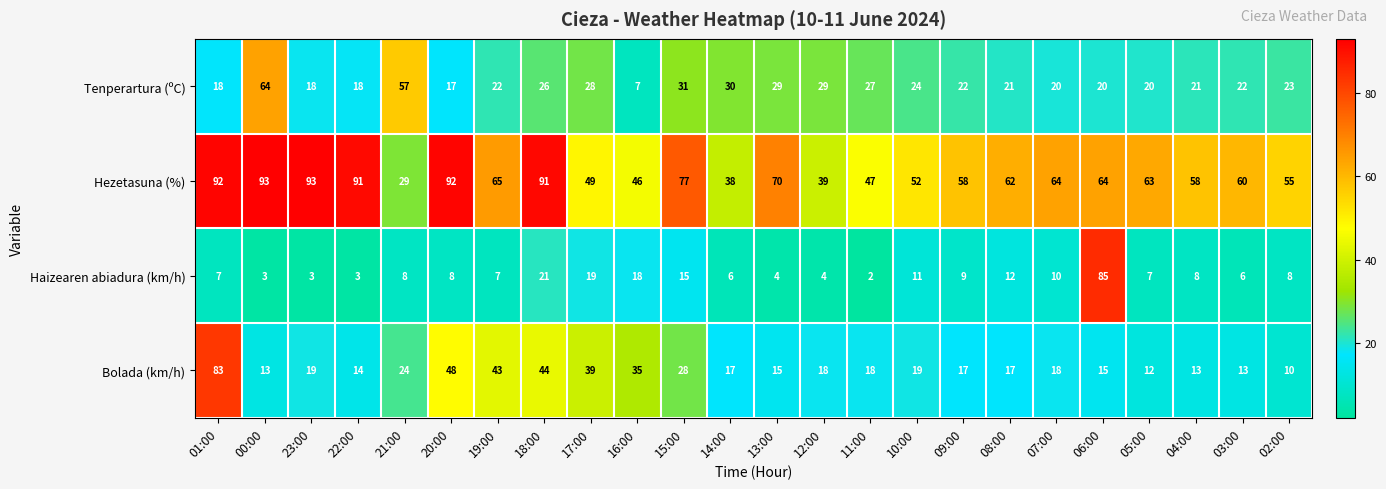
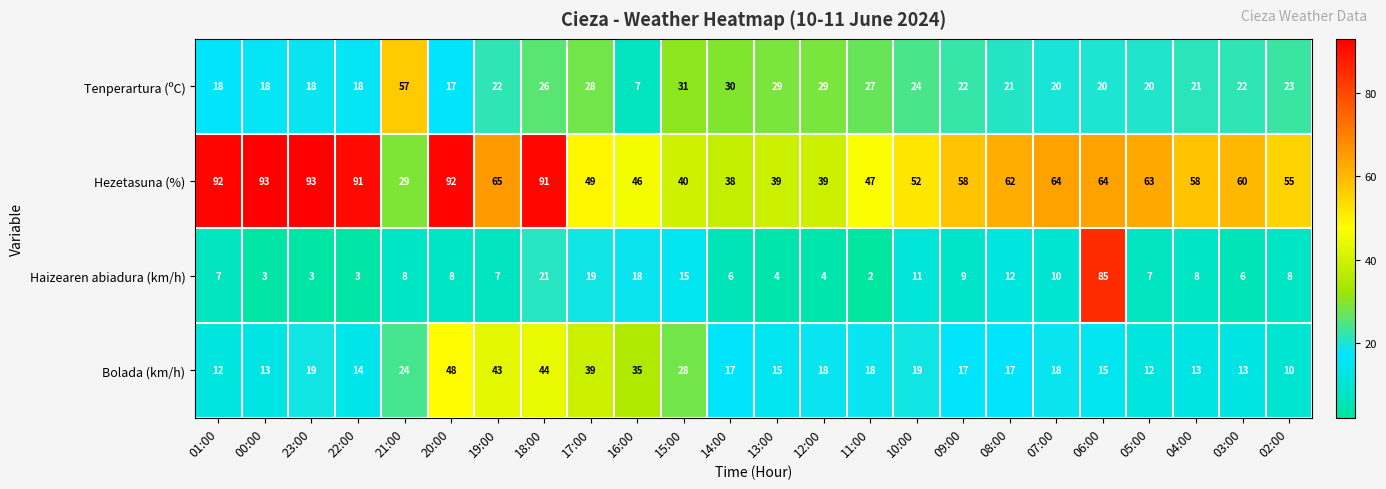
Tenperartura (ºC), 00:00: 64 -> 18
Hezetasuna (%), 15:00: 77 -> 40
Hezetasuna (%), 13:00: 70 -> 39
Bolada (km/h), 01:00: 83 -> 12
